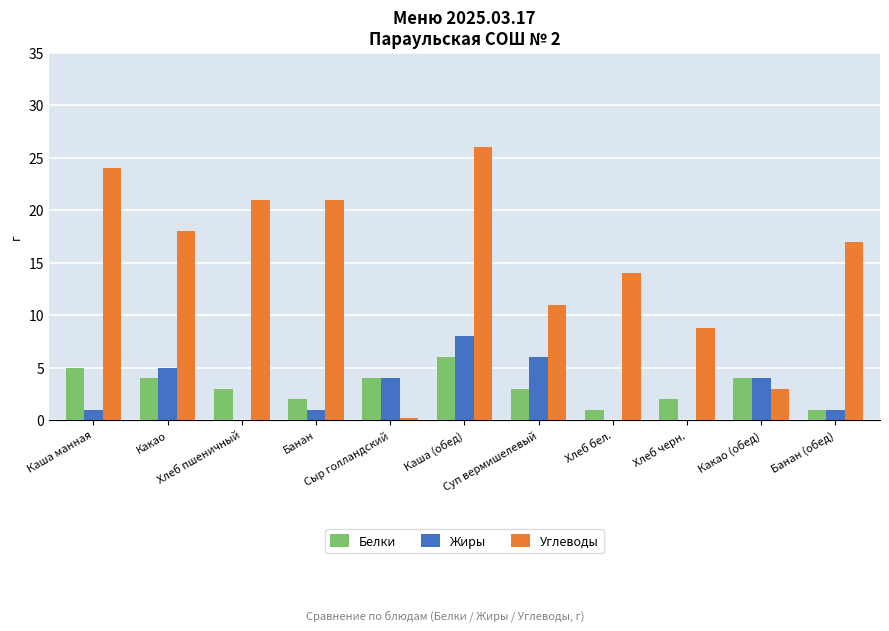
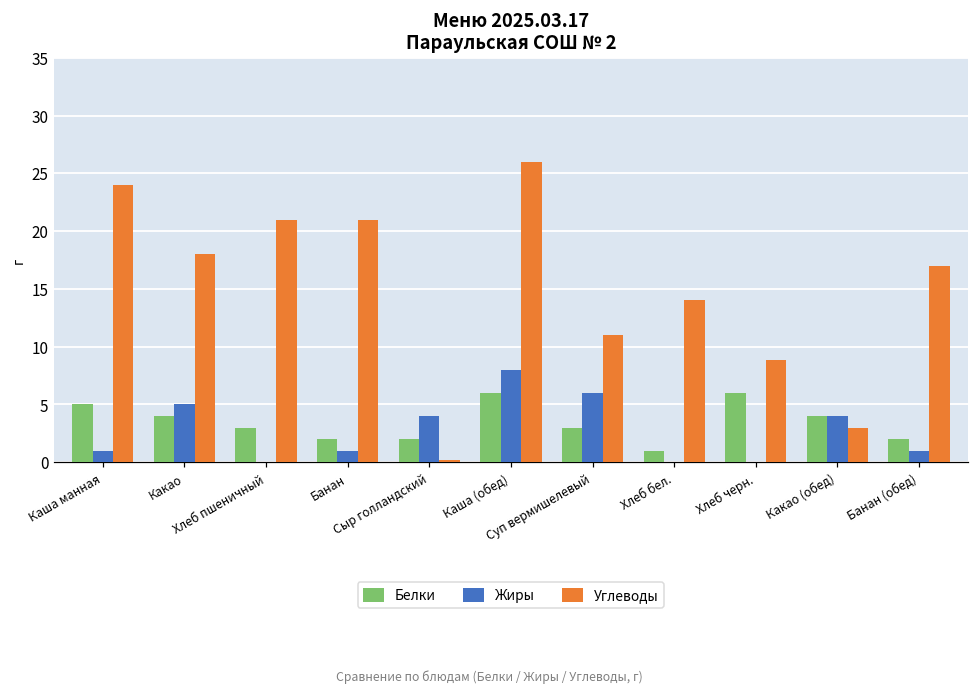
Белки, Сыр голландский: 4 -> 2
Белки, Хлеб черн.: 2 -> 6
Белки, Банан (обед): 1 -> 2
